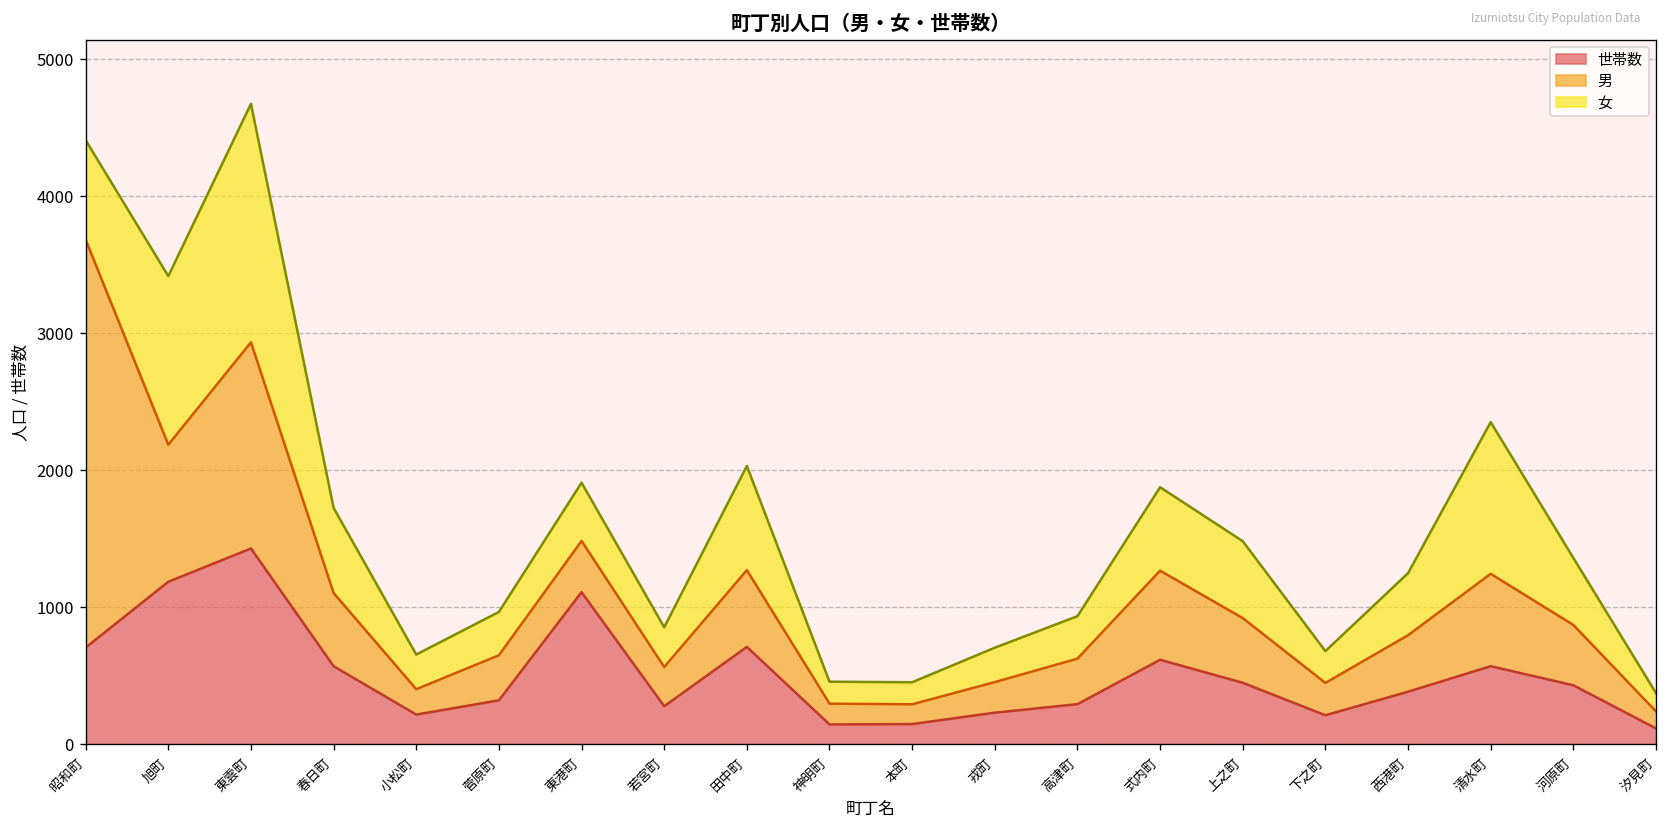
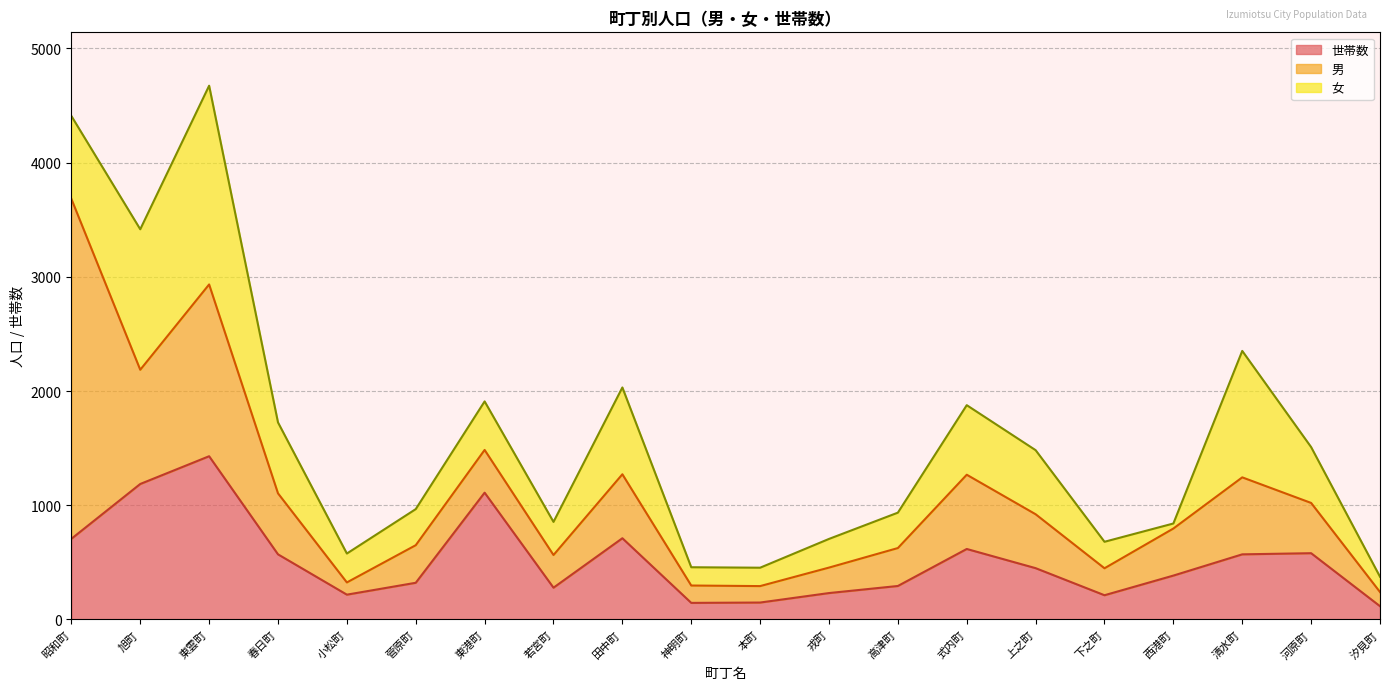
男, 小松町: 190 -> 110
女, 西港町: 450 -> 40
世帯数, 河原町: 430 -> 580
